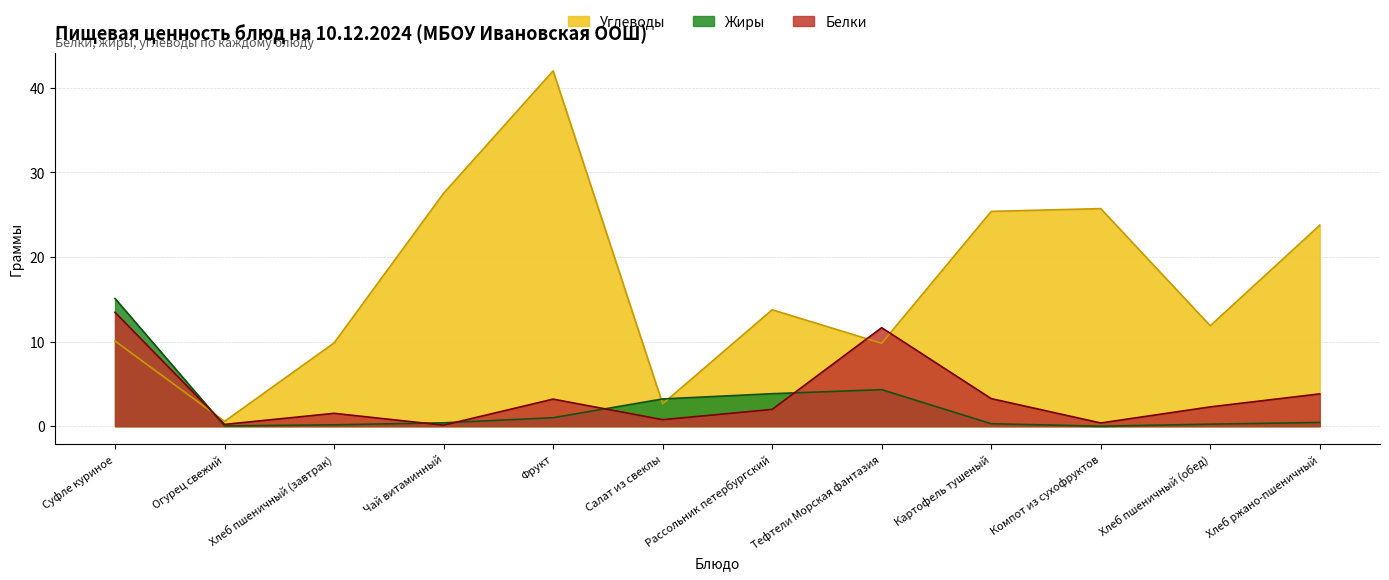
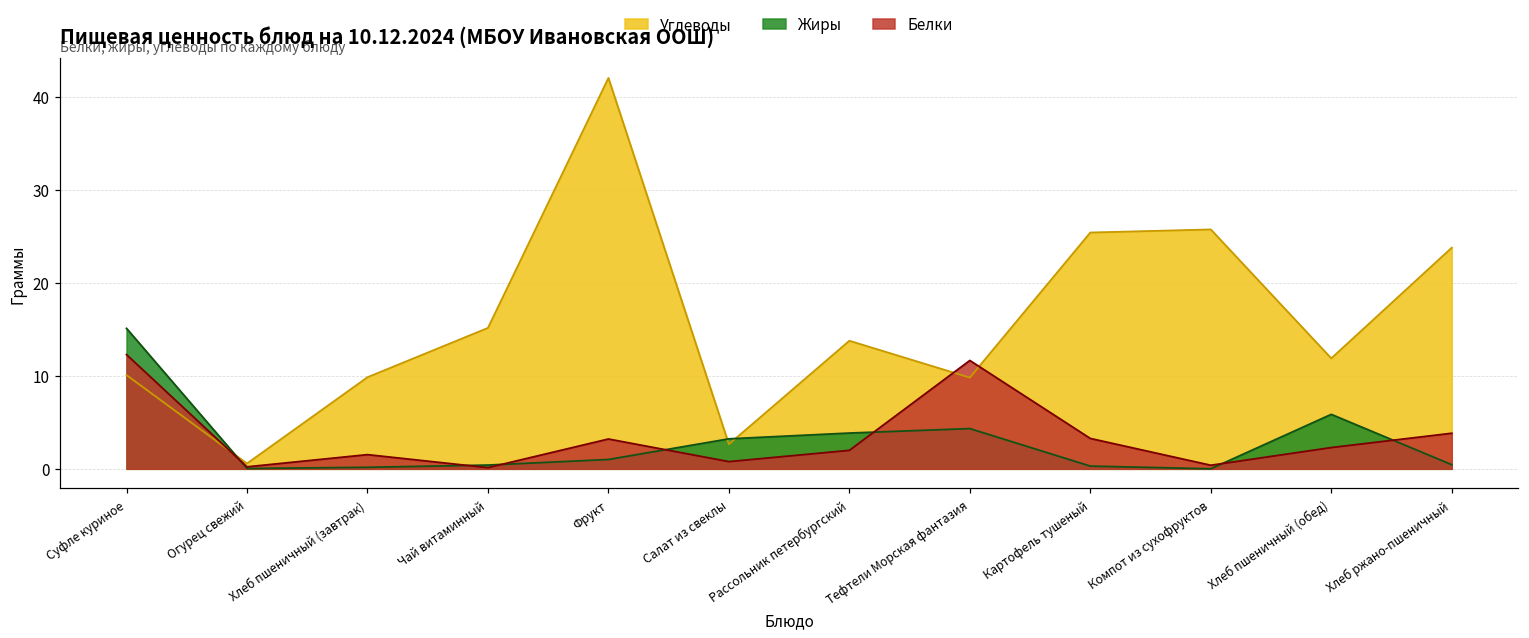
Белки, Суфле куриное: 13 -> 12
Углеводы, Чай витаминный: 28 -> 15
Жиры, Хлеб пшеничный (обед): 0 -> 6
